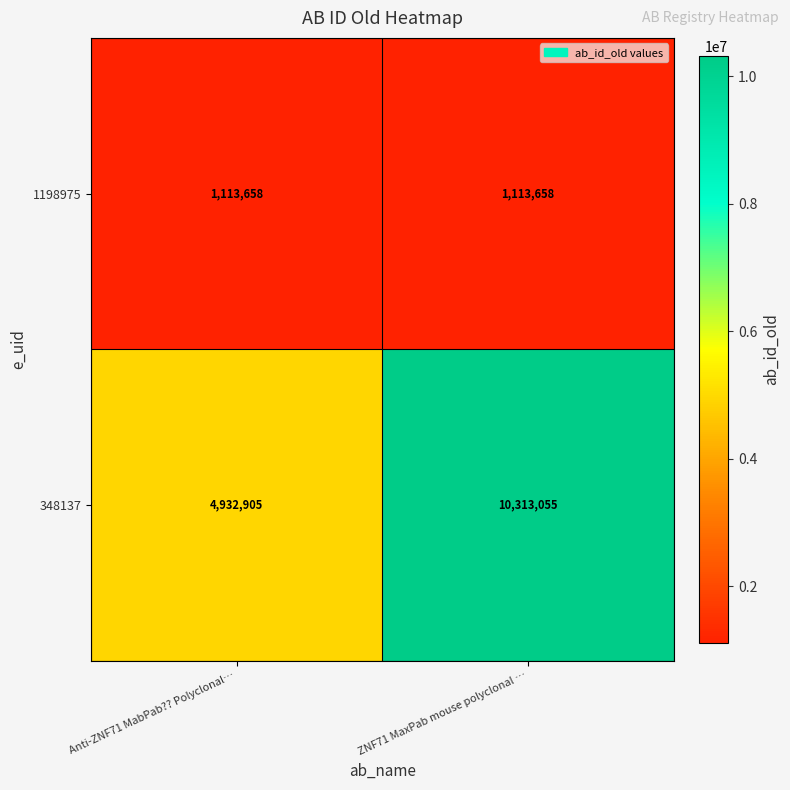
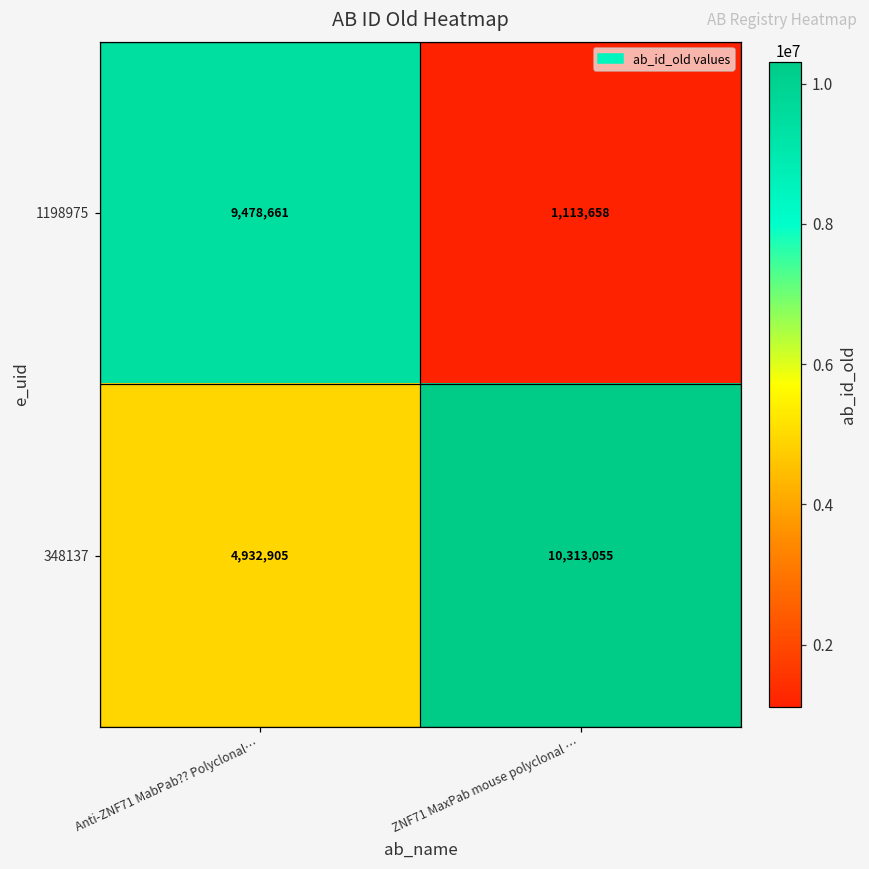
1198975, Anti-ZNF71 MabPab?? Polyclonal…: 1,113,658 -> 9,478,661
